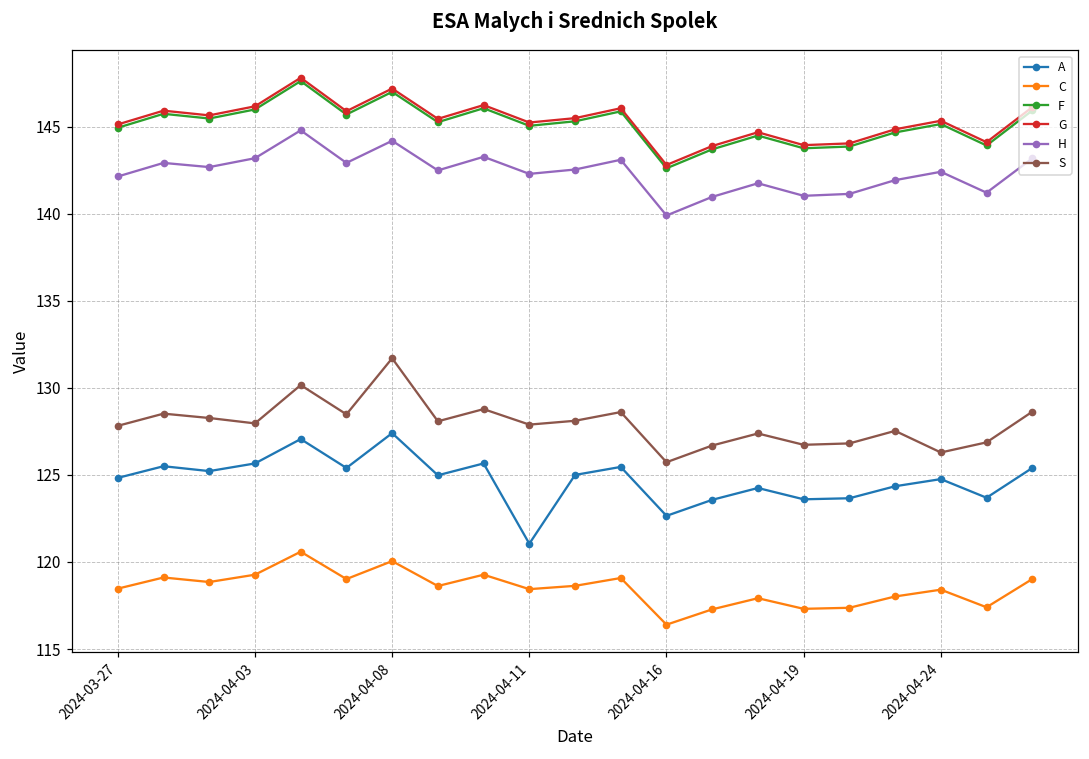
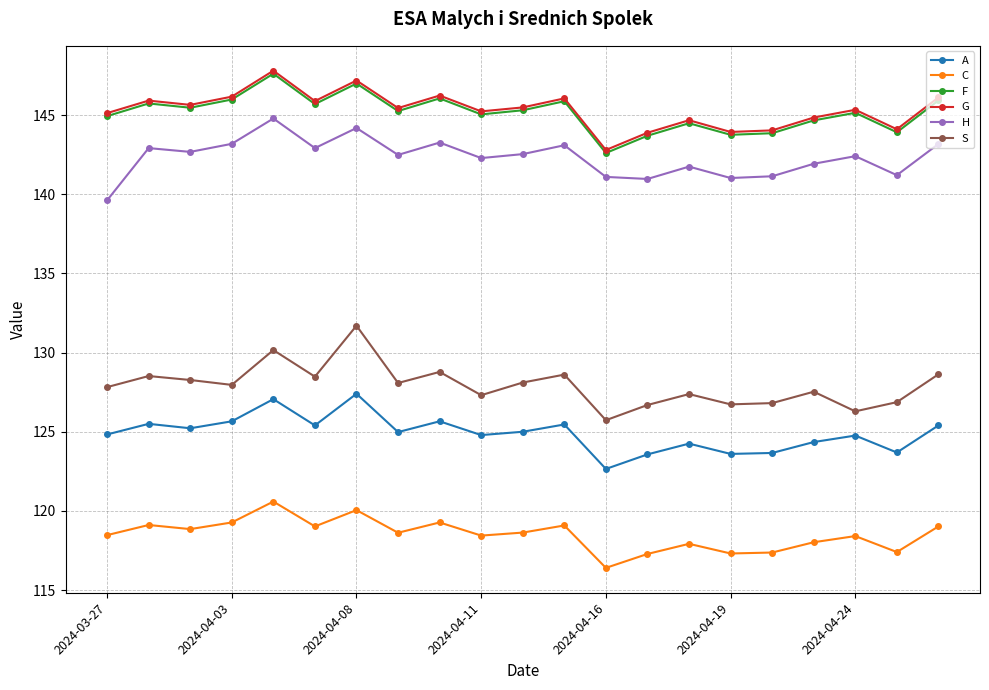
H, 2024-03-27: 142.1 -> 139.6
A, 2024-04-11: 121.1 -> 124.8
S, 2024-04-11: 127.9 -> 127.3
H, 2024-04-16: 139.9 -> 141.1
